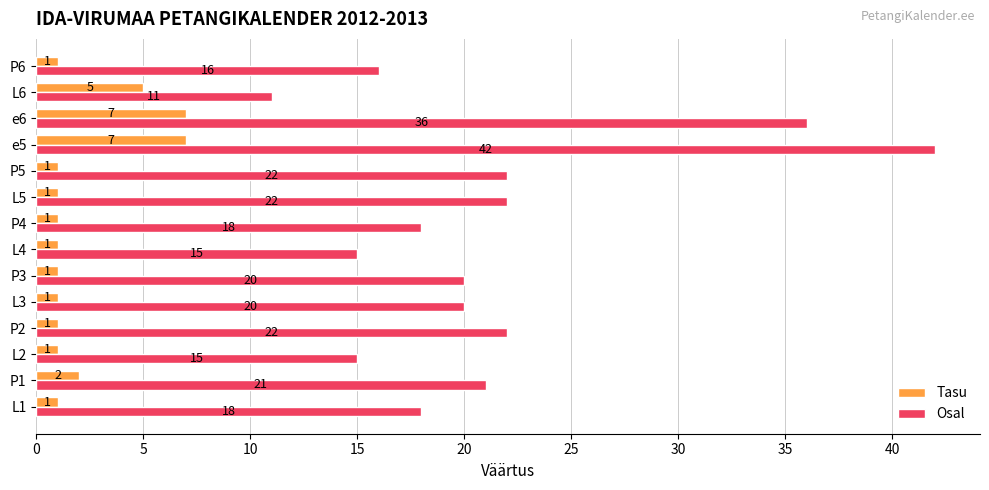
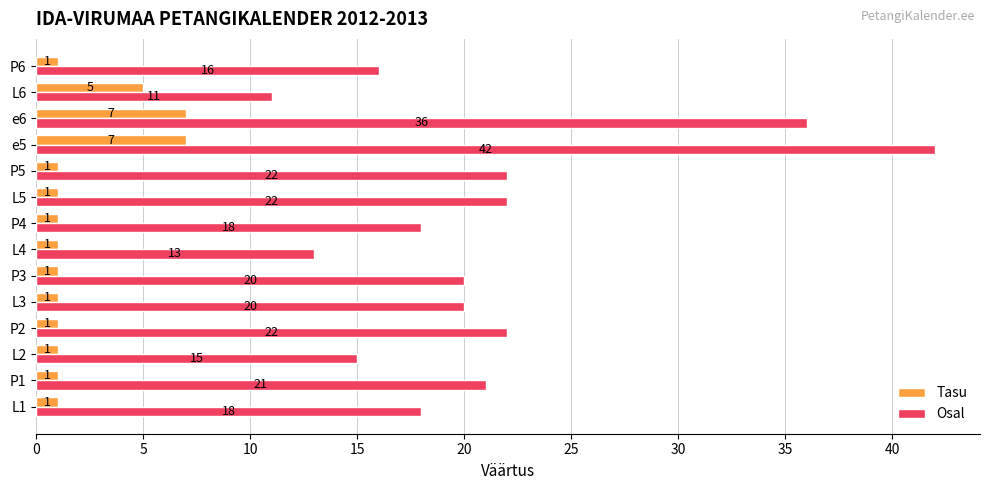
Osal, L4: 15 -> 13
Tasu, P1: 2 -> 1
